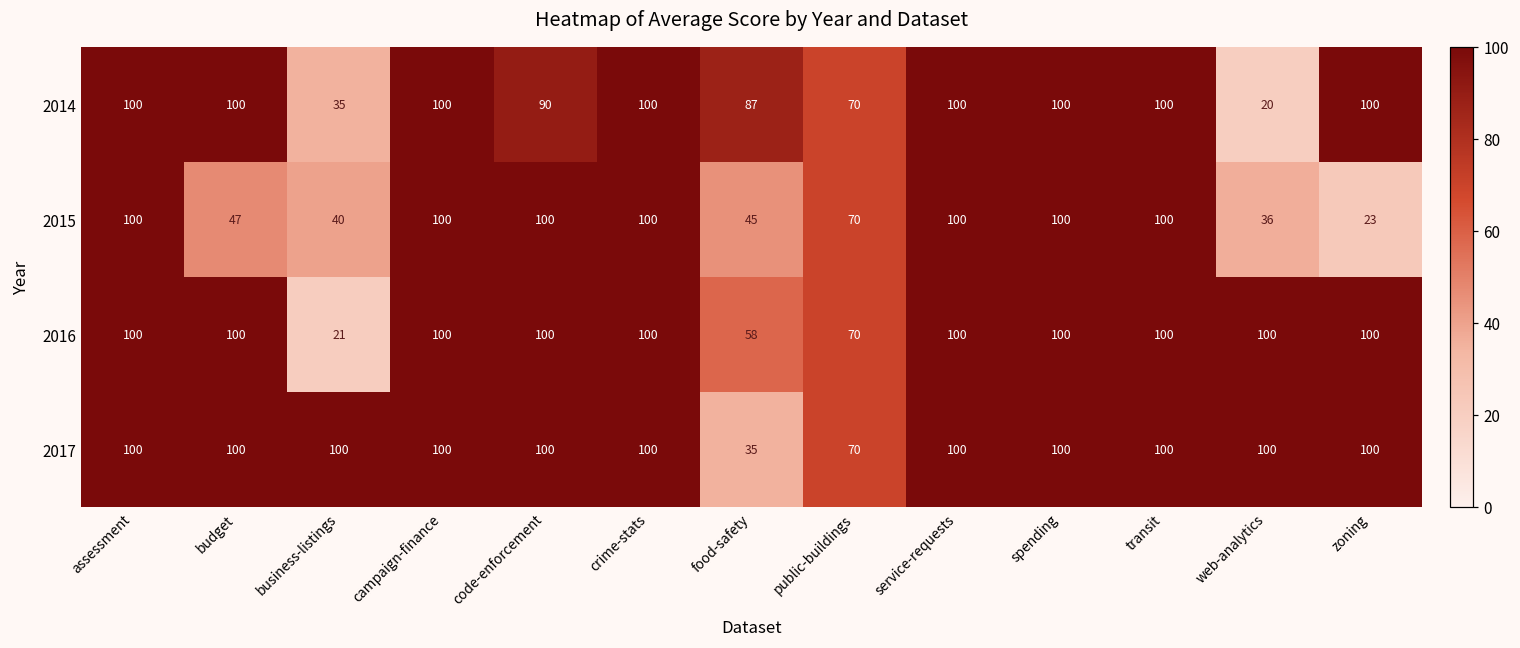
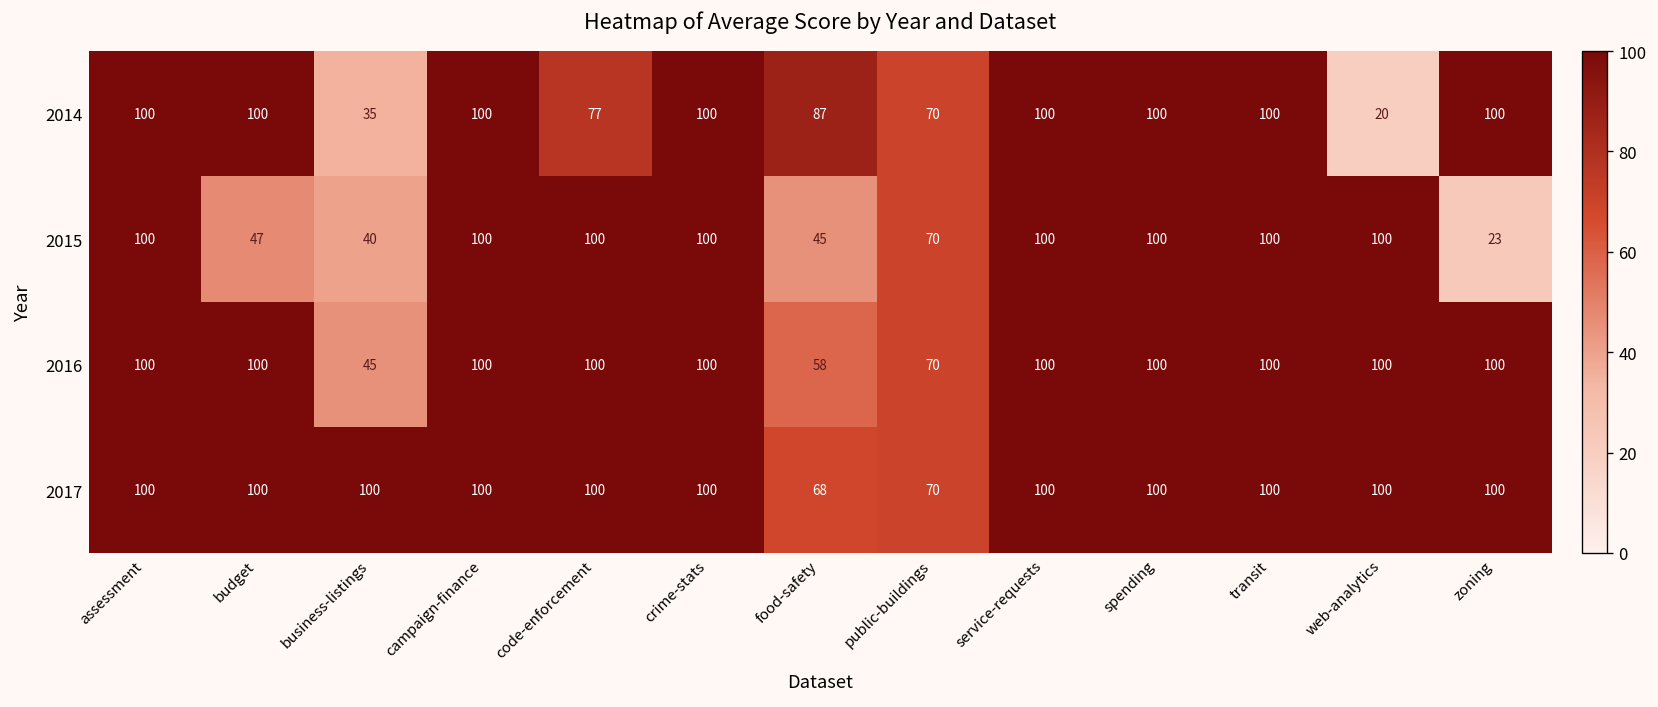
2014, code-enforcement: 90 -> 77
2015, web-analytics: 36 -> 100
2016, business-listings: 21 -> 45
2017, food-safety: 35 -> 68
